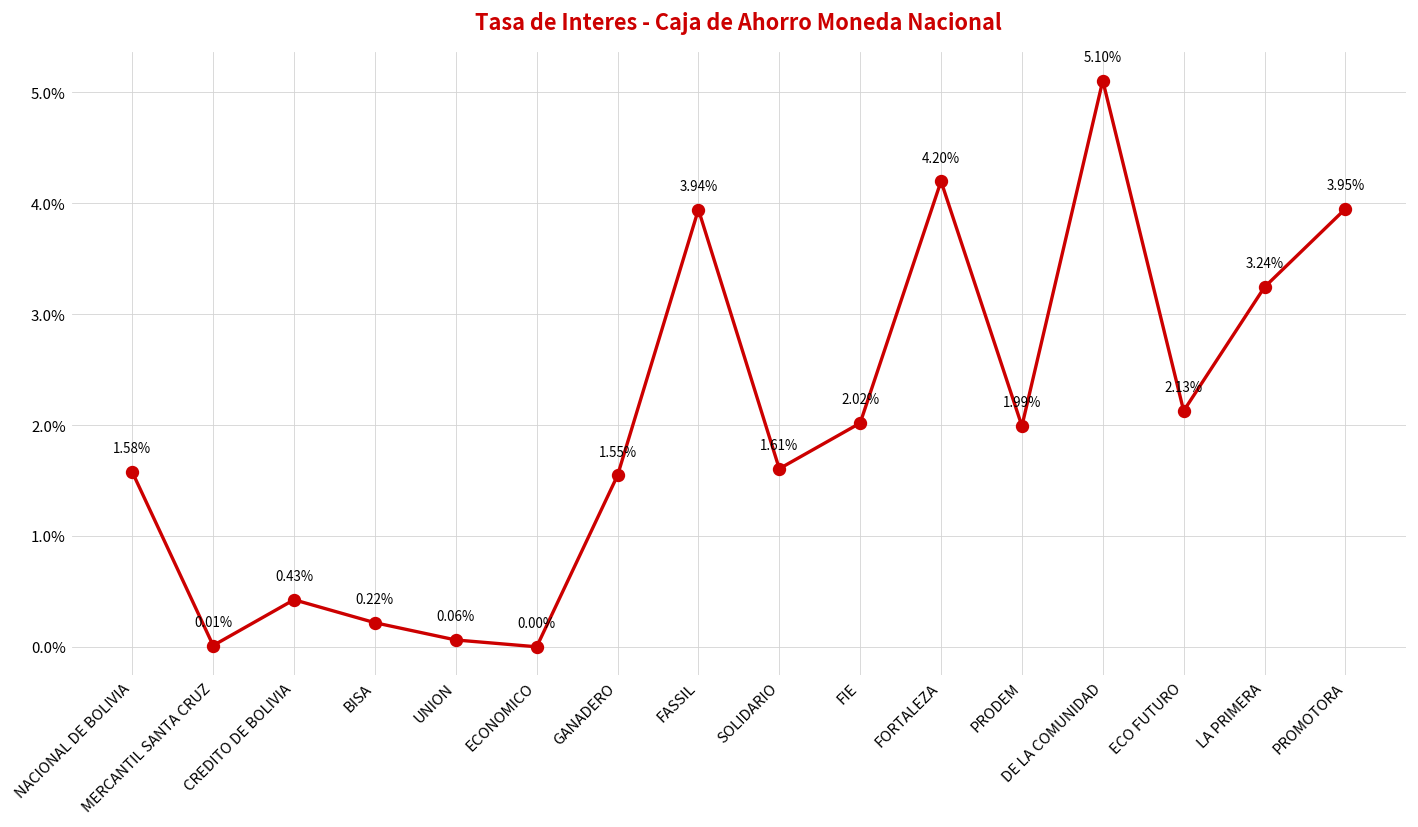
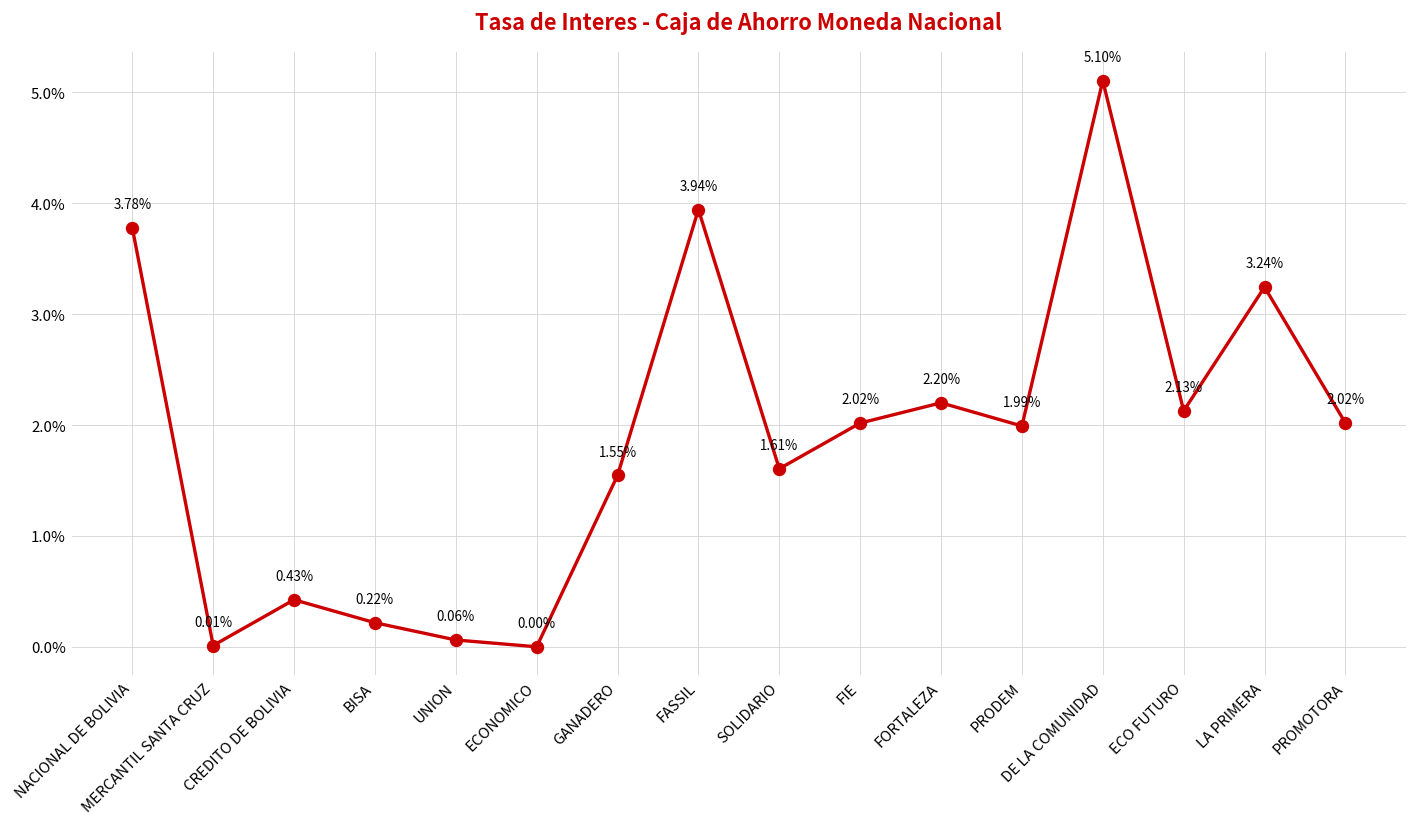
NACIONAL DE BOLIVIA: 1.58% -> 3.78%
FORTALEZA: 4.20% -> 2.20%
PROMOTORA: 3.95% -> 2.02%
